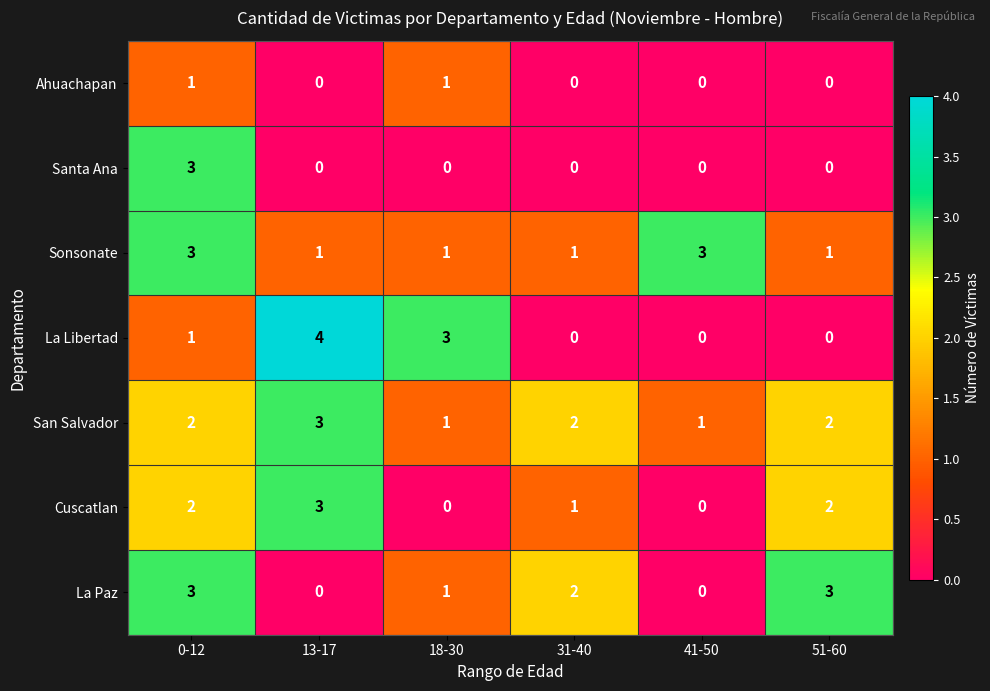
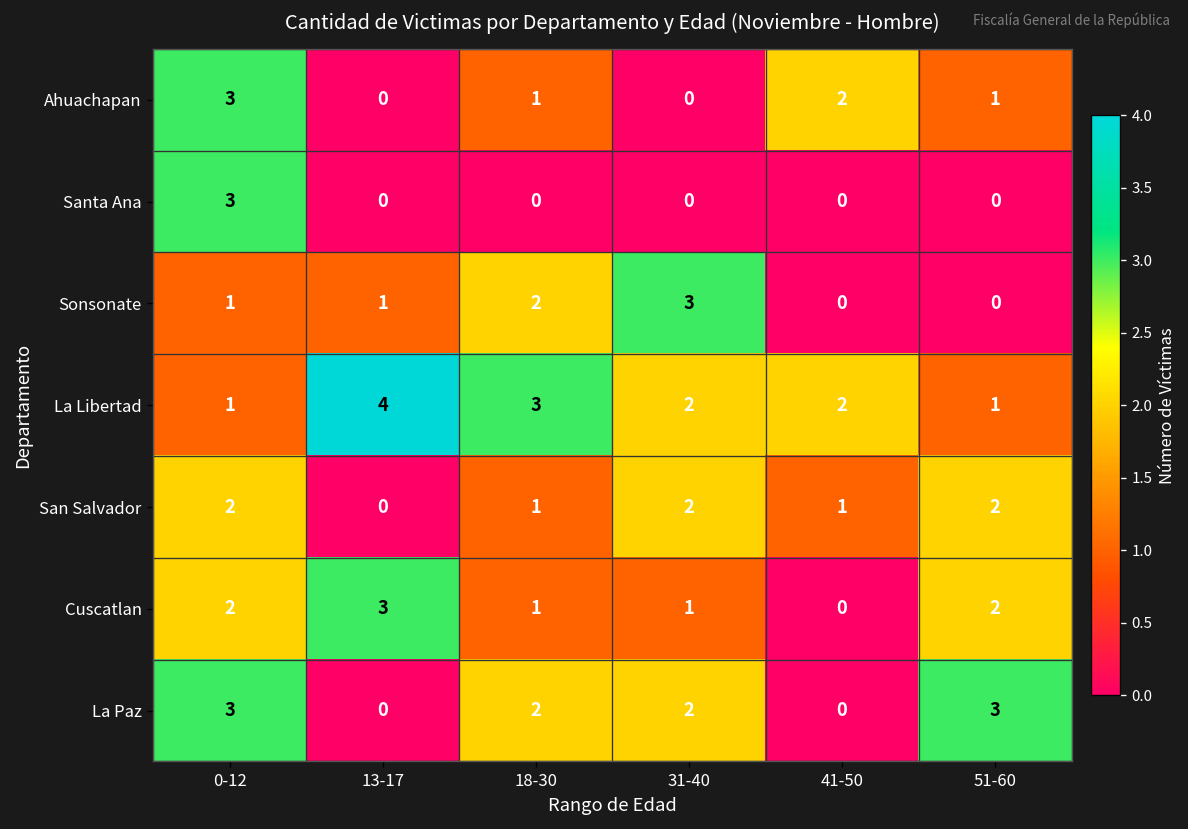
Ahuachapan, 0-12: 1 -> 3
Ahuachapan, 41-50: 0 -> 2
Ahuachapan, 51-60: 0 -> 1
Sonsonate, 0-12: 3 -> 1
Sonsonate, 18-30: 1 -> 2
Sonsonate, 31-40: 1 -> 3
Sonsonate, 41-50: 3 -> 0
Sonsonate, 51-60: 1 -> 0
La Libertad, 31-40: 0 -> 2
La Libertad, 41-50: 0 -> 2
La Libertad, 51-60: 0 -> 1
San Salvador, 13-17: 3 -> 0
Cuscatlan, 18-30: 0 -> 1
La Paz, 18-30: 1 -> 2
